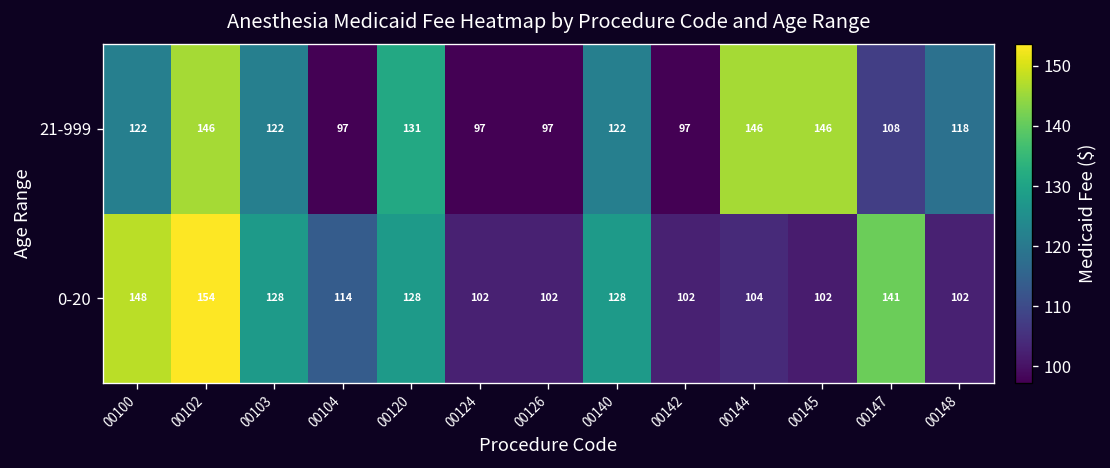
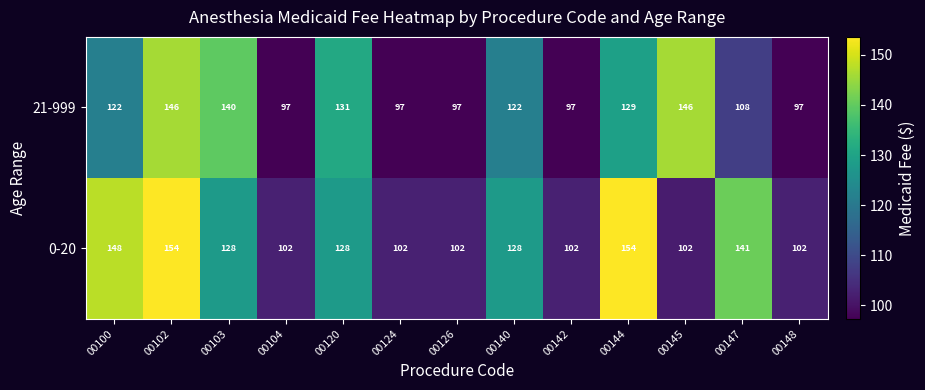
21-999, 00103: 122 -> 140
21-999, 00144: 146 -> 129
21-999, 00148: 118 -> 97
0-20, 00104: 114 -> 102
0-20, 00144: 104 -> 154
